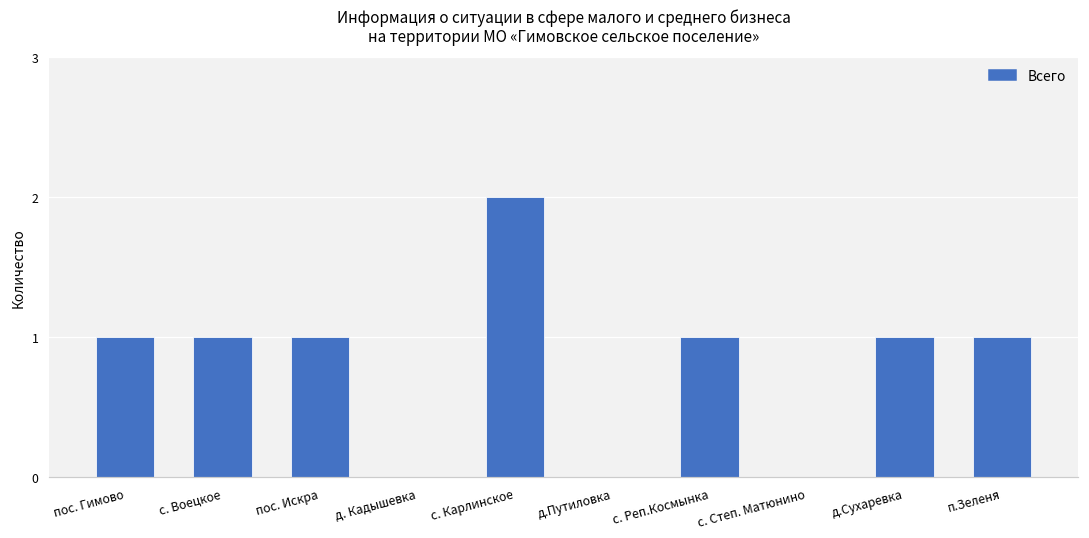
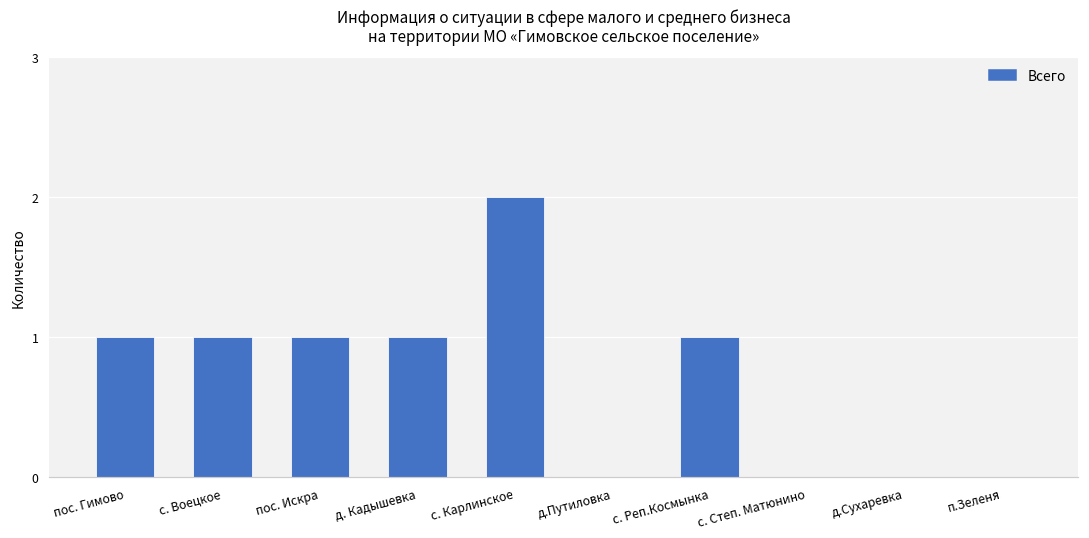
д. Кадышевка: 0 -> 1
д.Сухаревка: 1 -> 0
п.Зеленя: 1 -> 0
